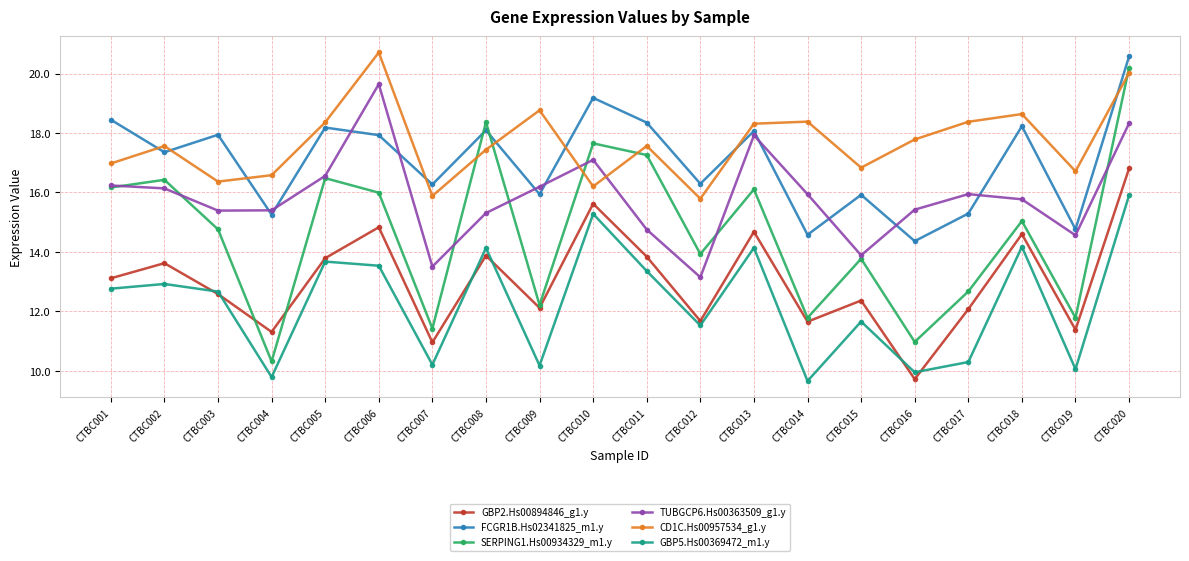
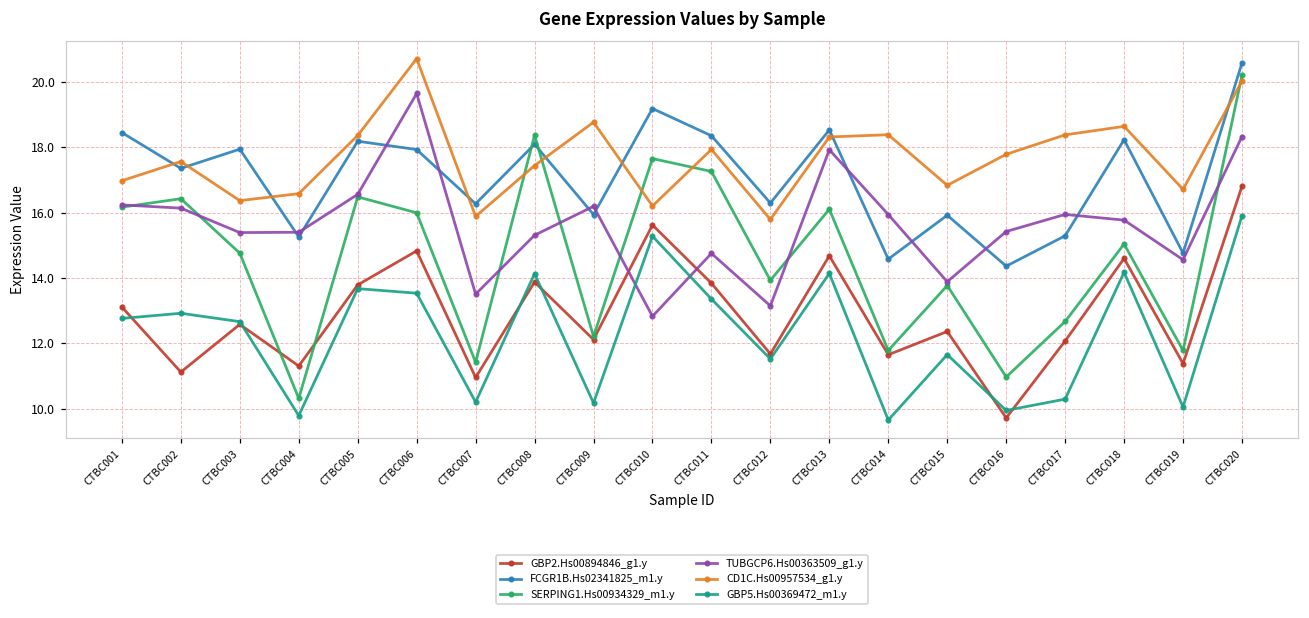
GBP2.Hs00894846_g1.y, CTBC002: 13.6 -> 11.1
TUBGCP6.Hs00363509_g1.y, CTBC010: 17.1 -> 12.8
CD1C.Hs00957534_g1.y, CTBC011: 17.6 -> 17.9
FCGR1B.Hs02341825_m1.y, CTBC013: 18.1 -> 18.5
